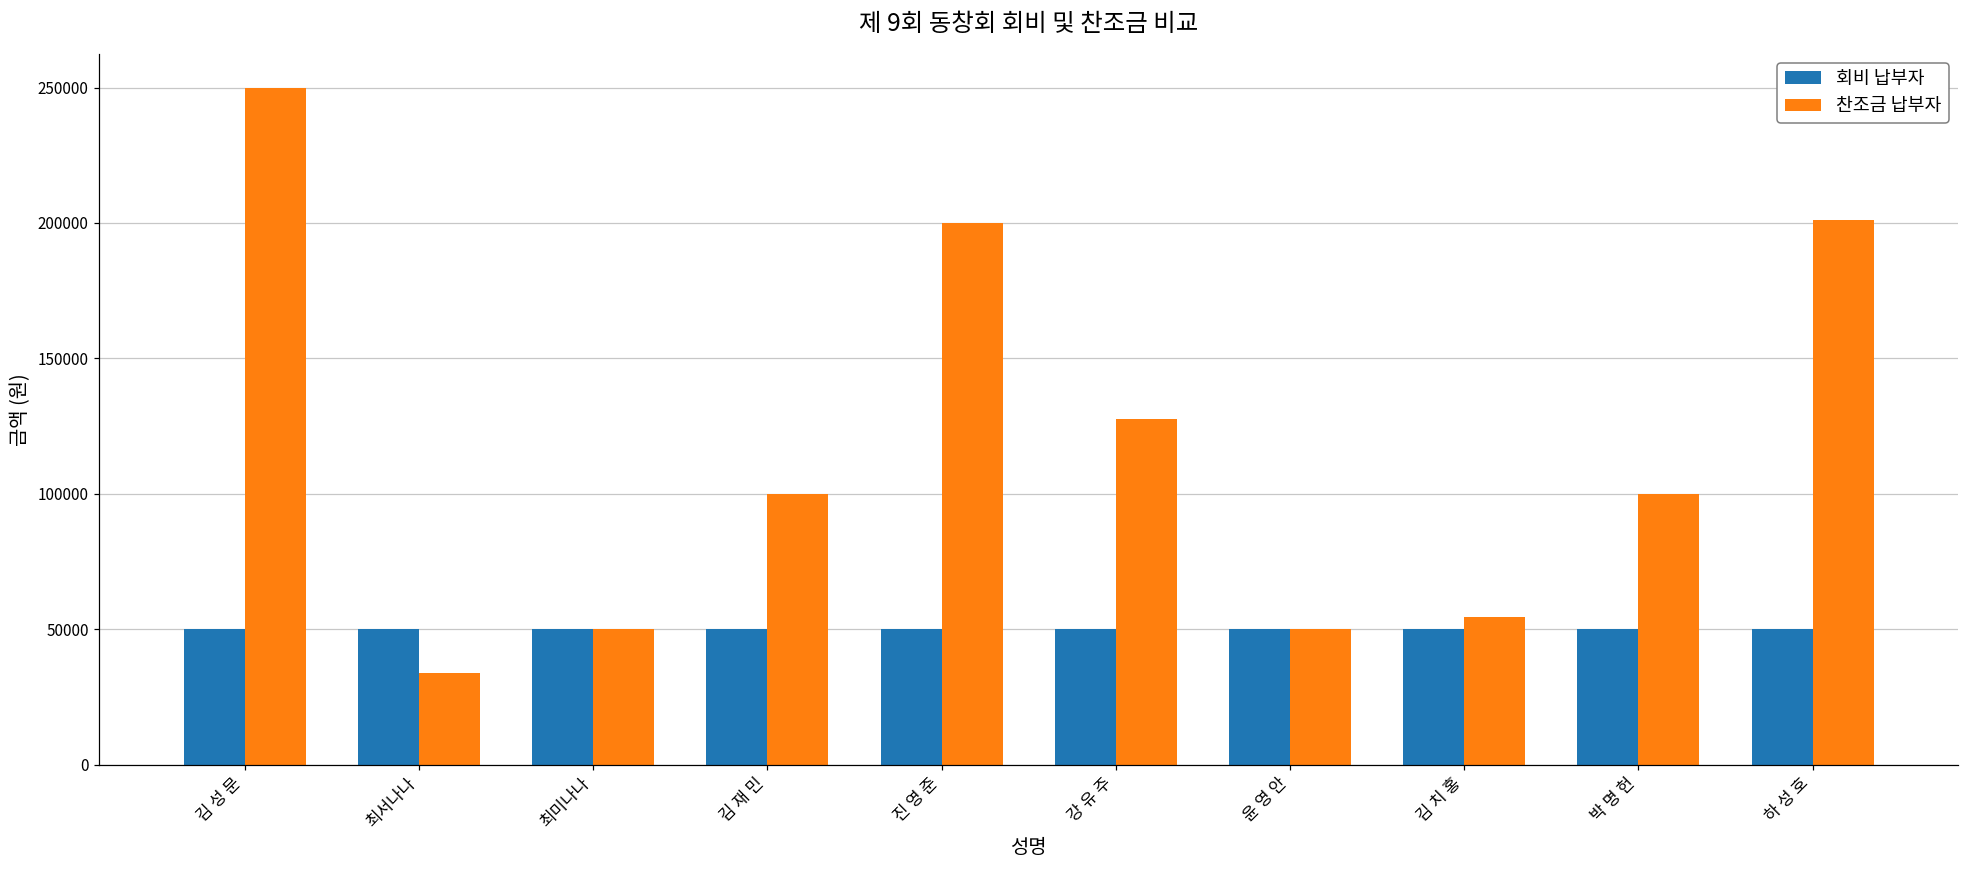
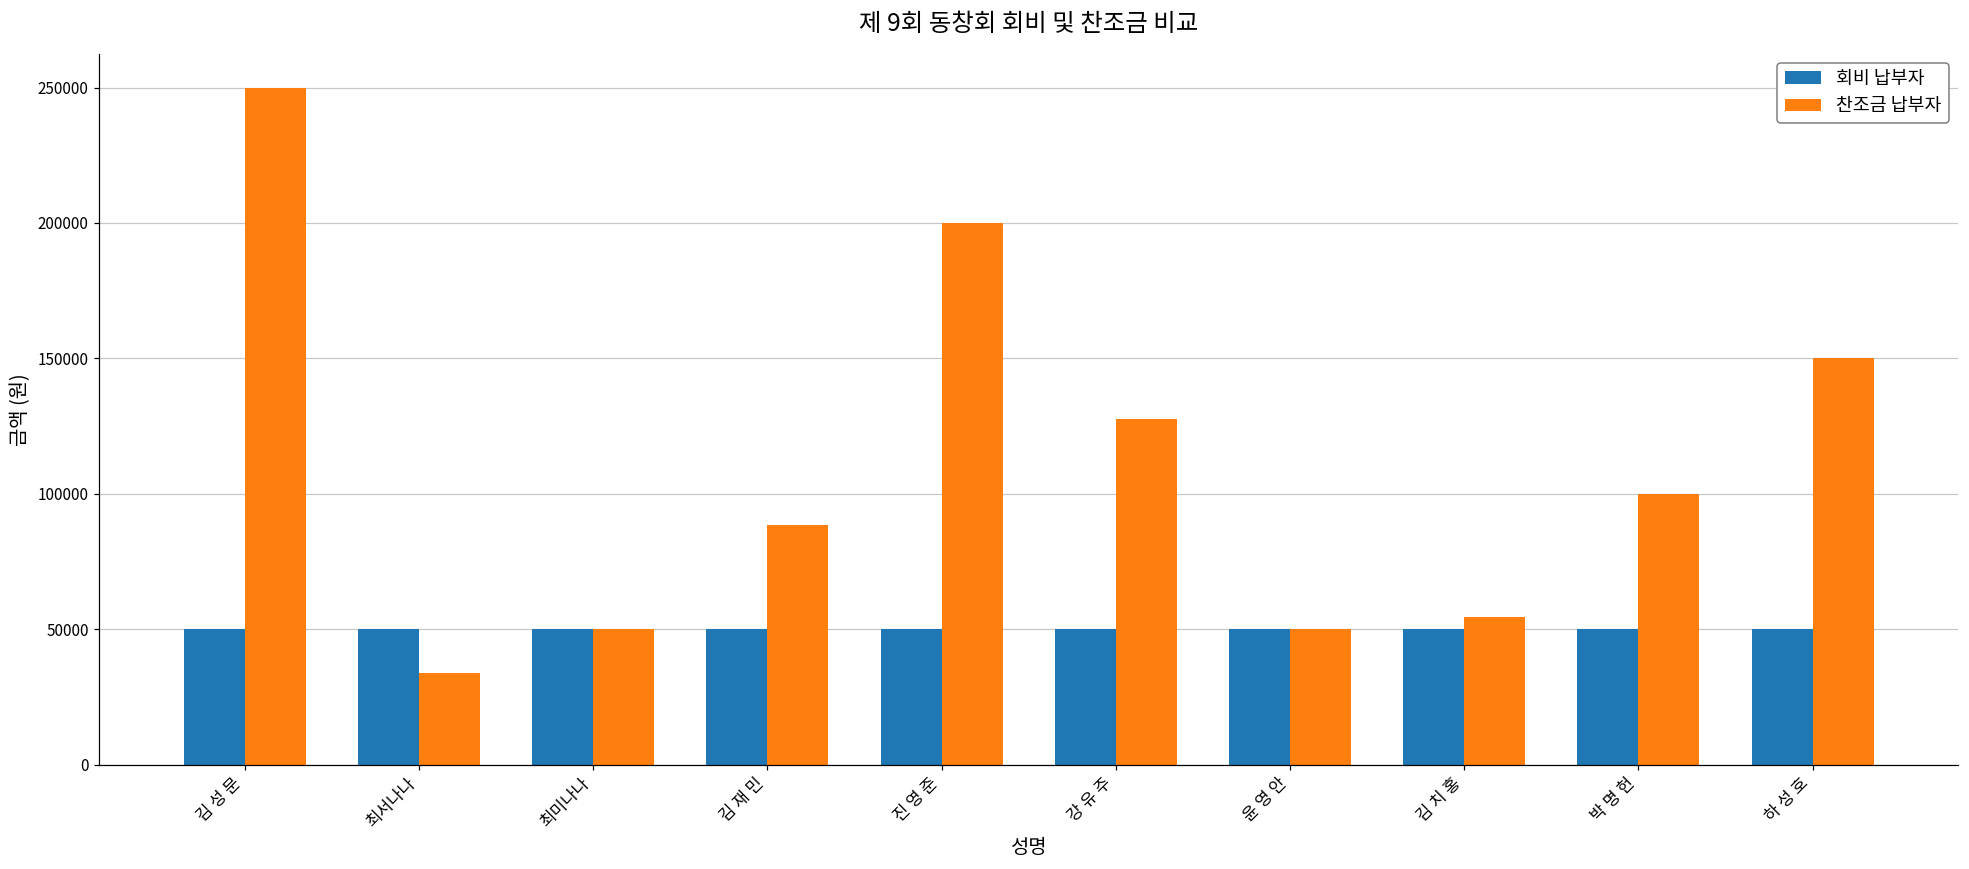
찬조금 납부자, 김 재 민: 100000 -> 89000
찬조금 납부자, 하 성 호: 201000 -> 150000
